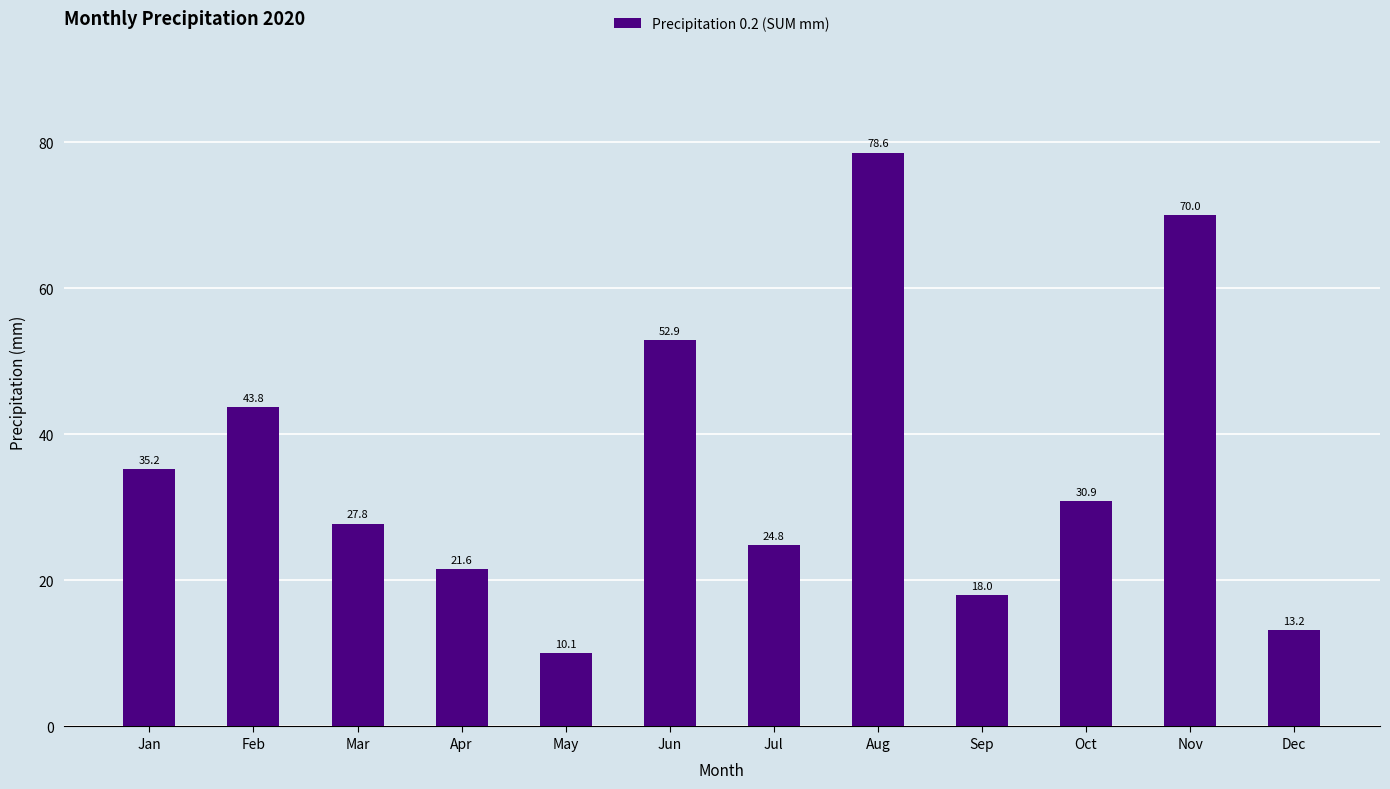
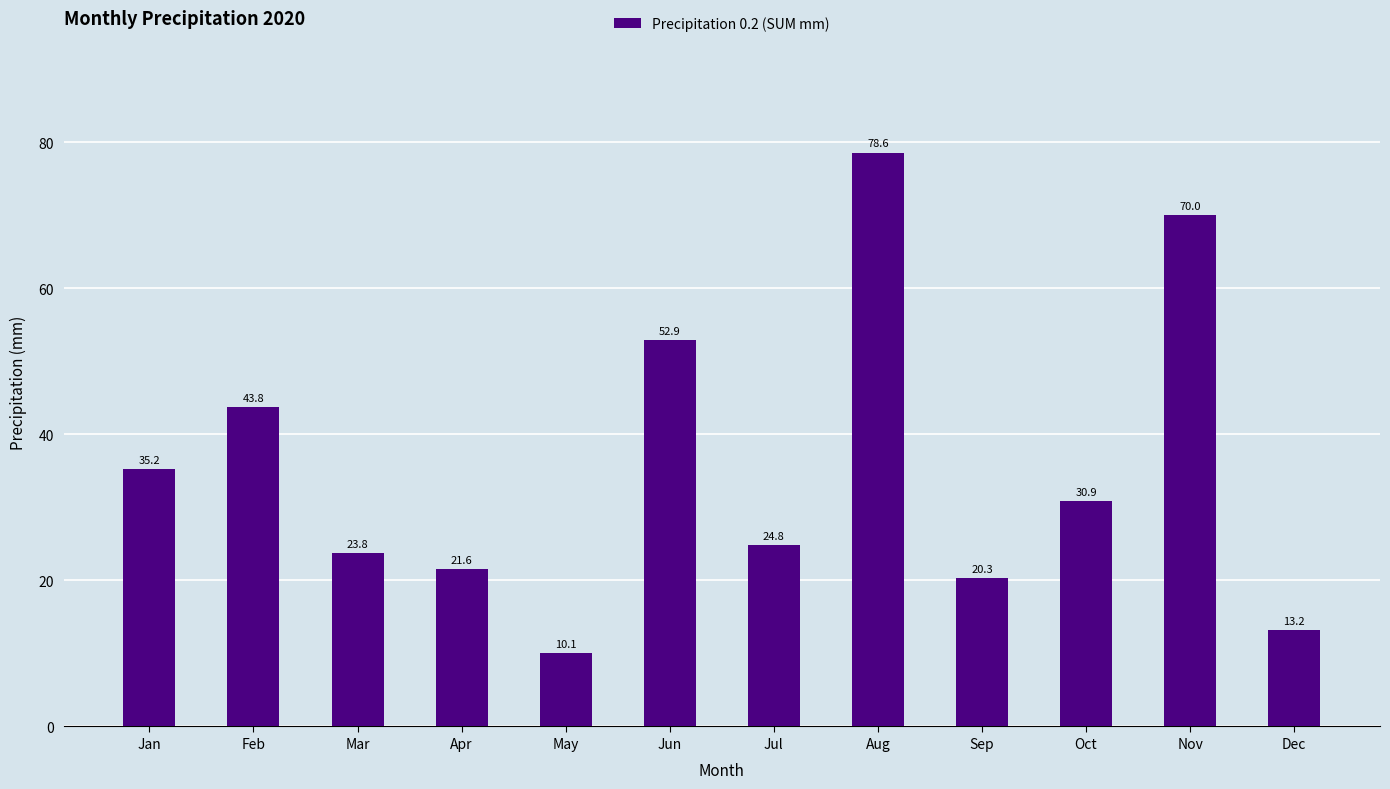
Mar: 27.8 -> 23.8
Sep: 18.0 -> 20.3
